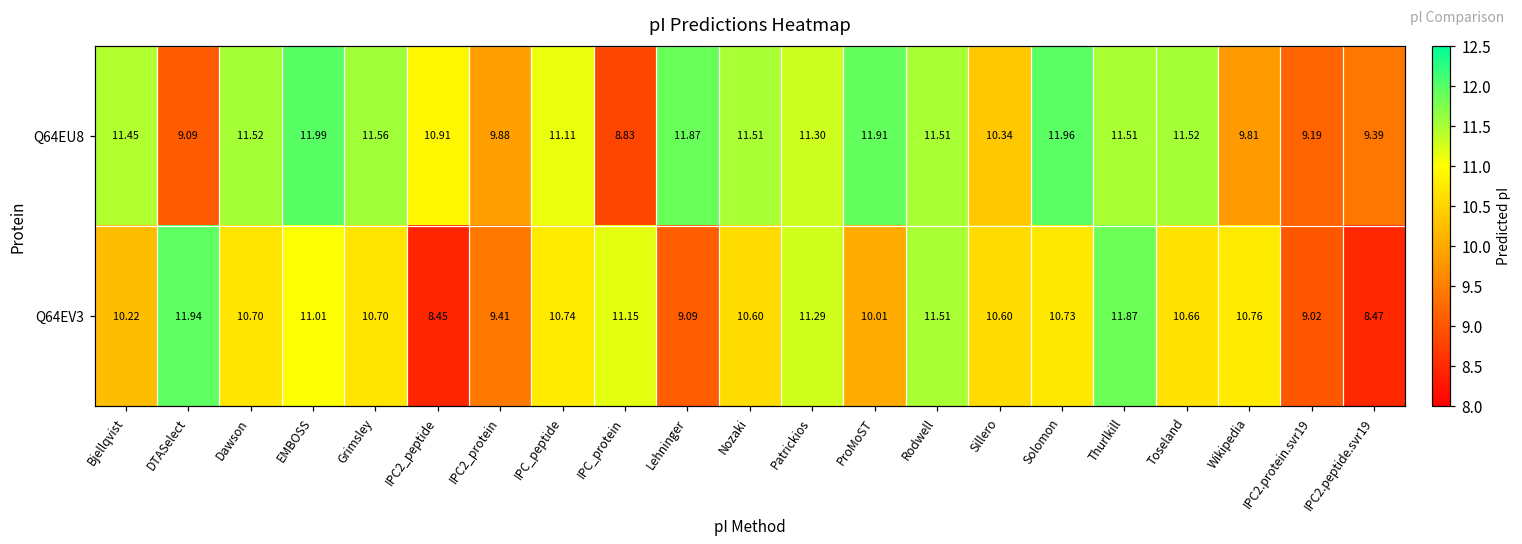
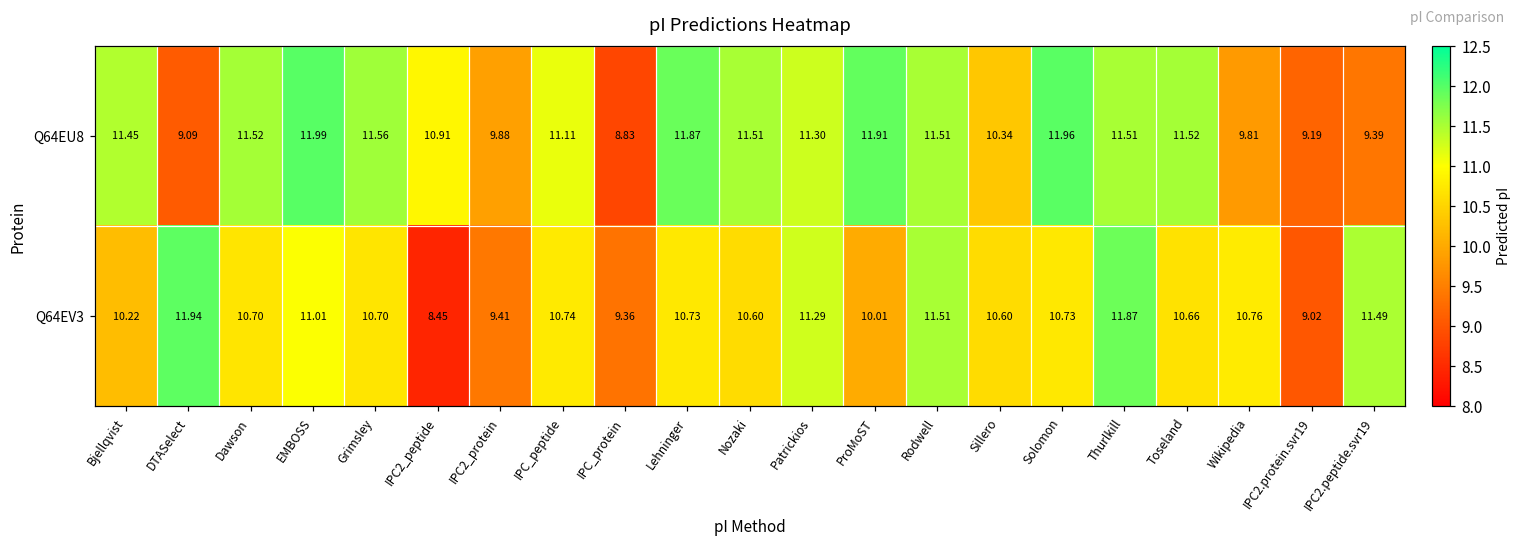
Q64EV3, IPC_protein: 11.15 -> 9.36
Q64EV3, Lehninger: 9.09 -> 10.73
Q64EV3, IPC2.peptide.svr19: 8.47 -> 11.49
